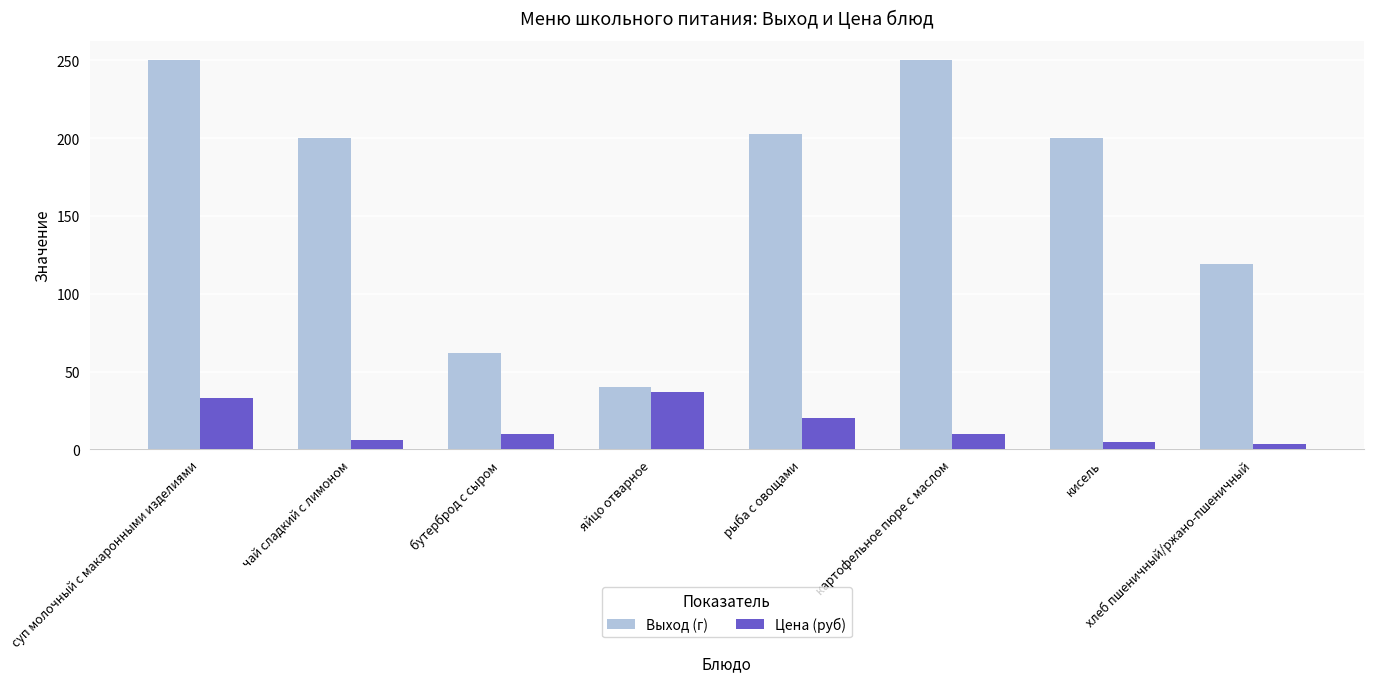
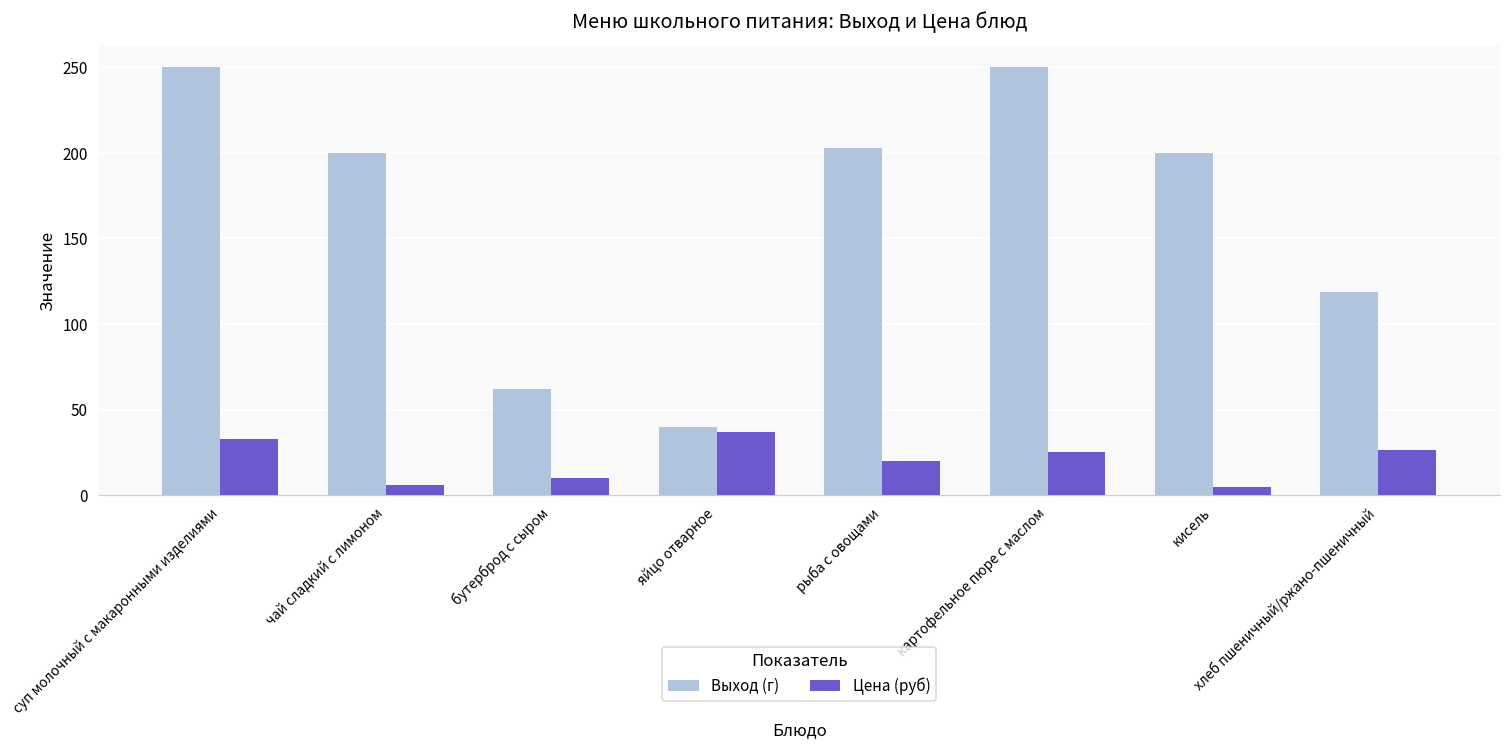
Цена (руб), картофельное пюре с маслом: 10 -> 25
Цена (руб), хлеб пшеничный/ржано-пшеничный: 3 -> 26
